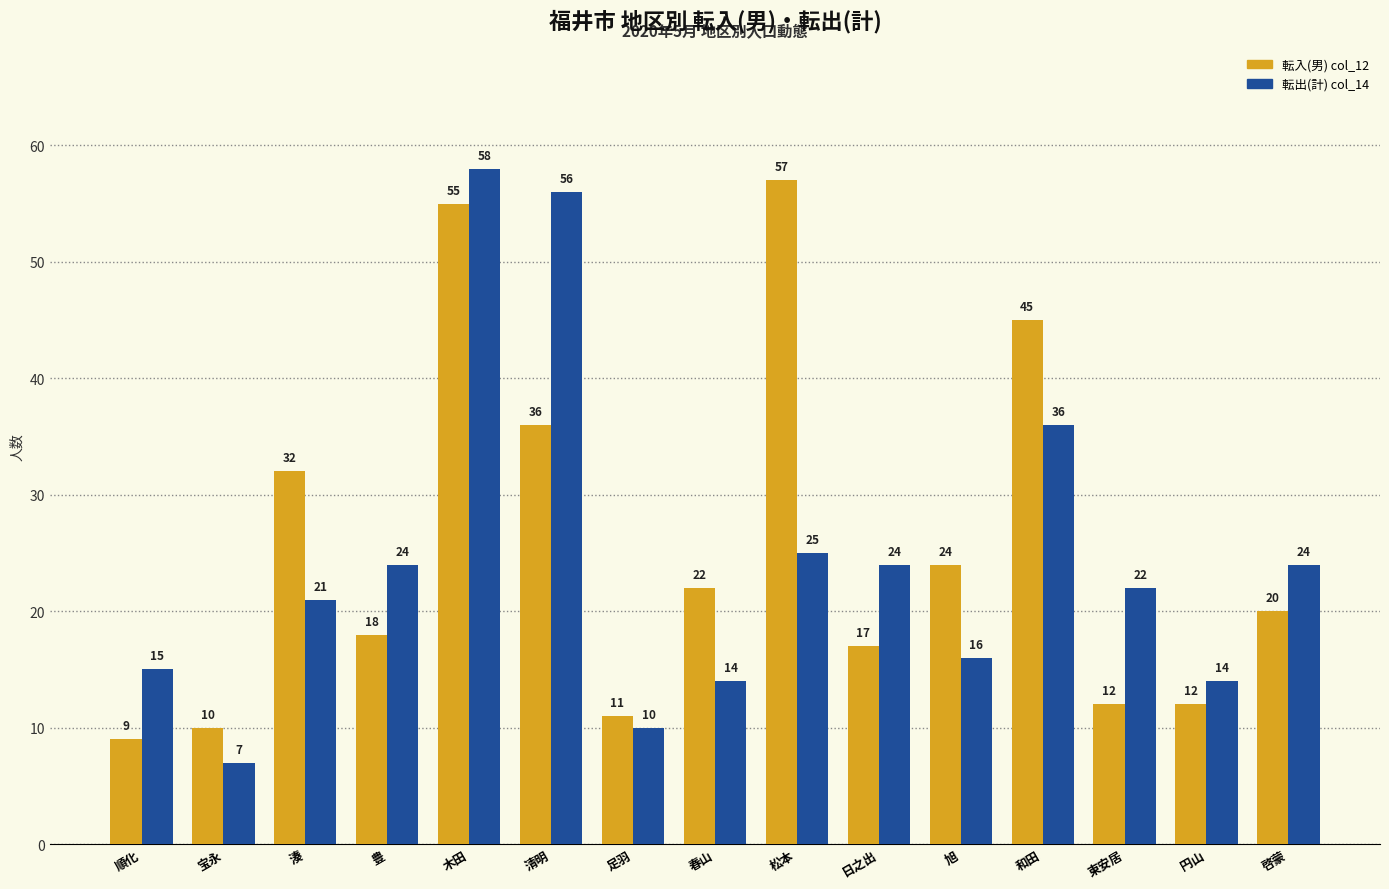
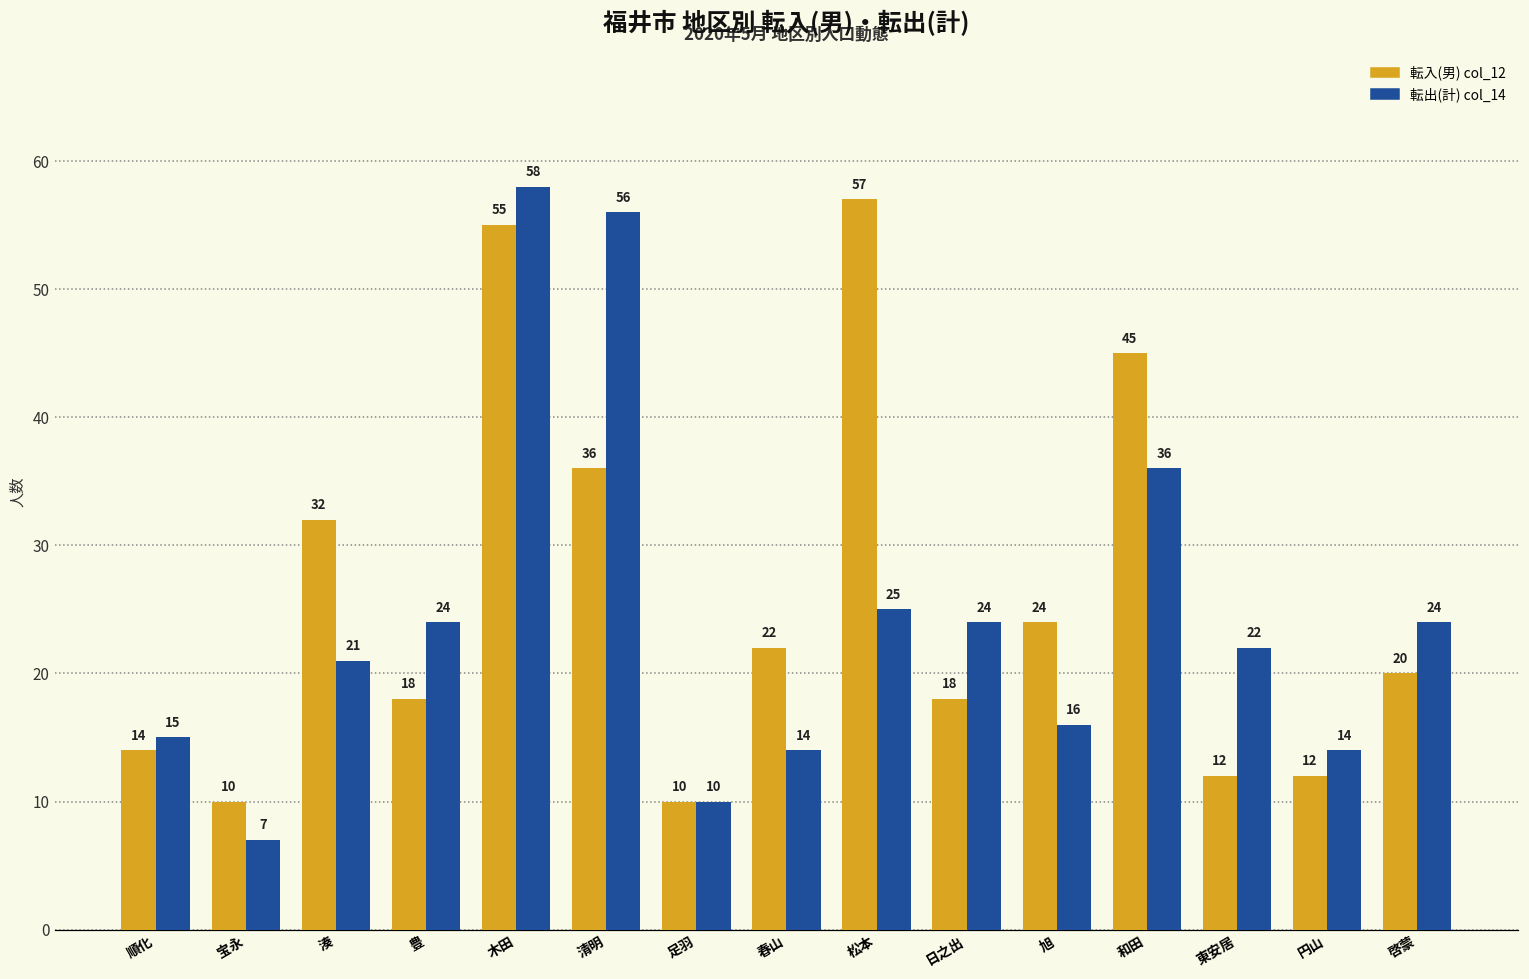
転入(男) col_12, 順化: 9 -> 14
転入(男) col_12, 足羽: 11 -> 10
転入(男) col_12, 日之出: 17 -> 18
